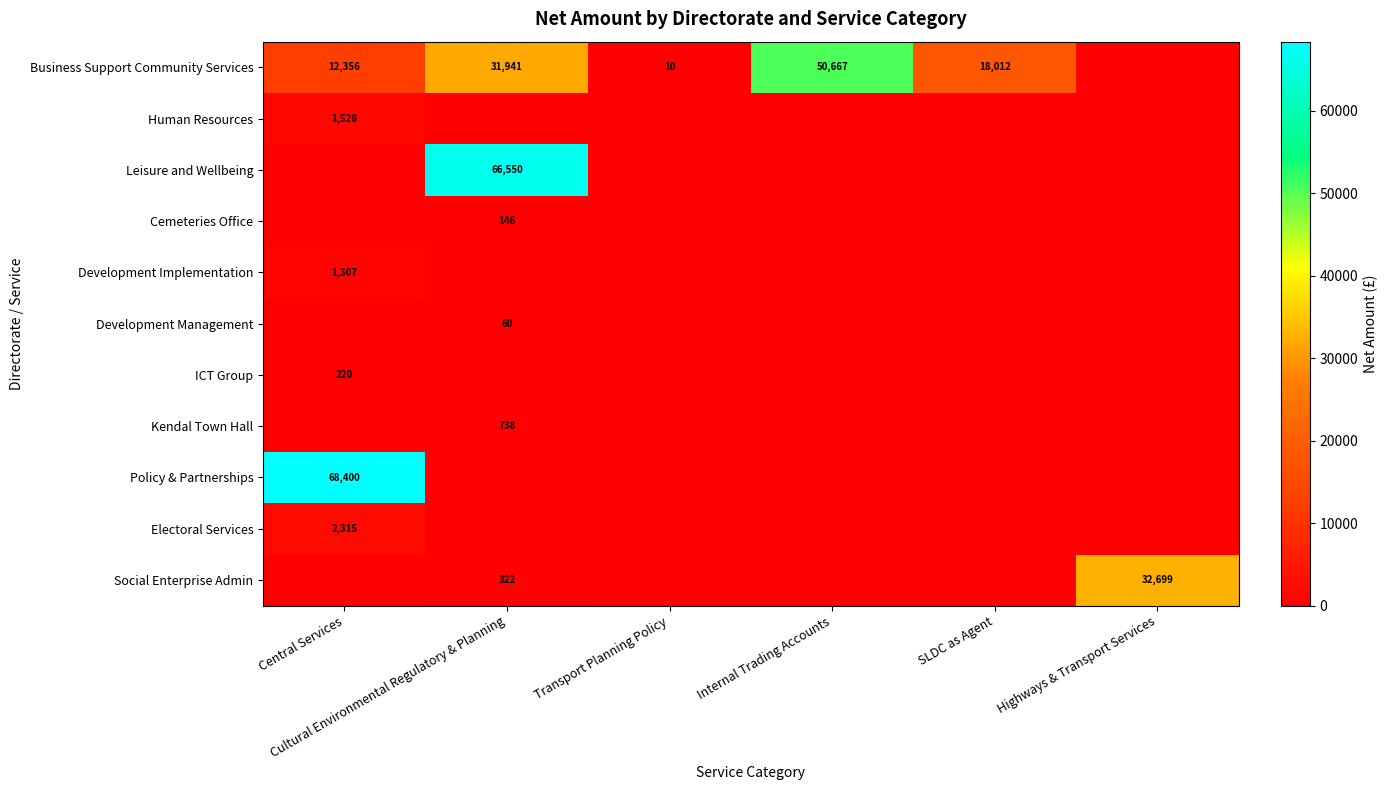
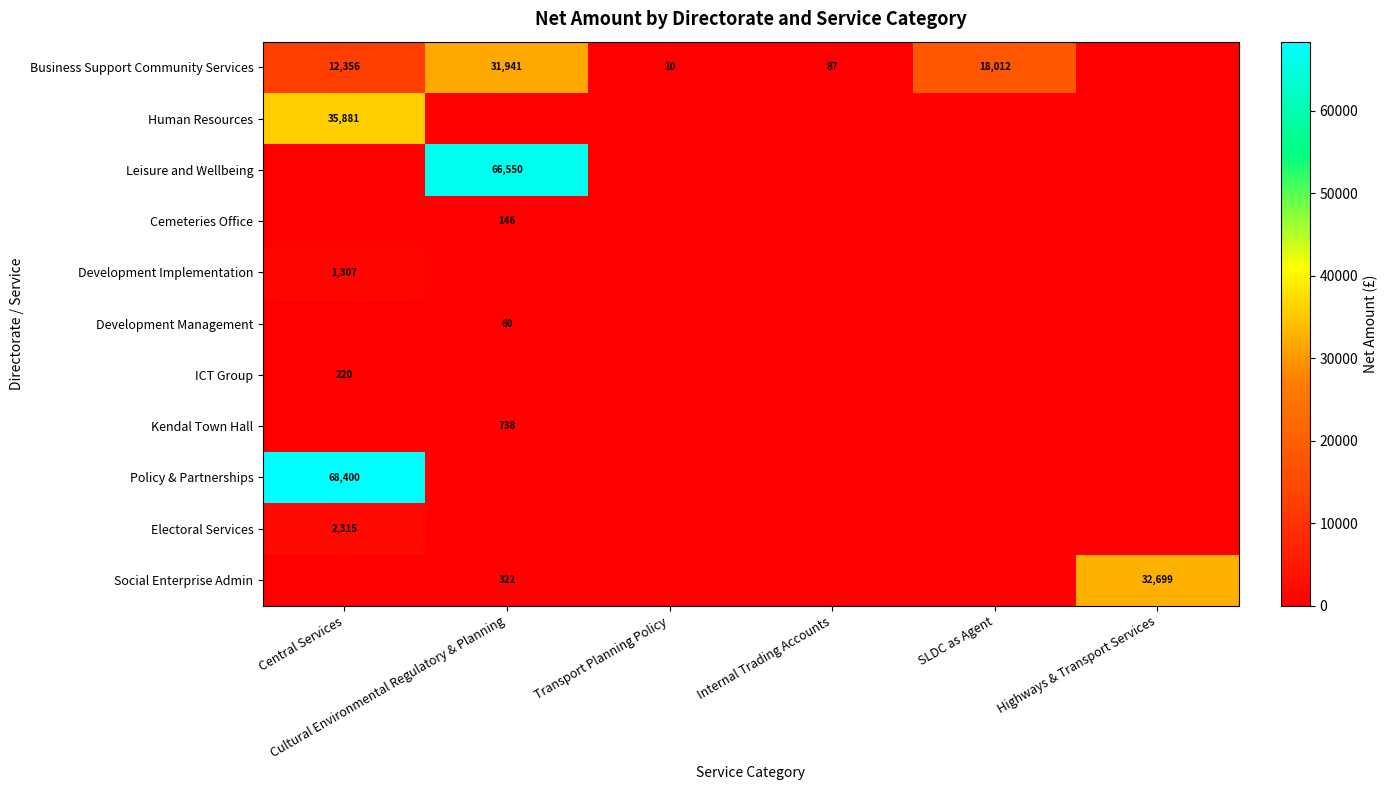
Business Support Community Services, Internal Trading Accounts: 50,667 -> 87
Human Resources, Central Services: 1,528 -> 35,881
